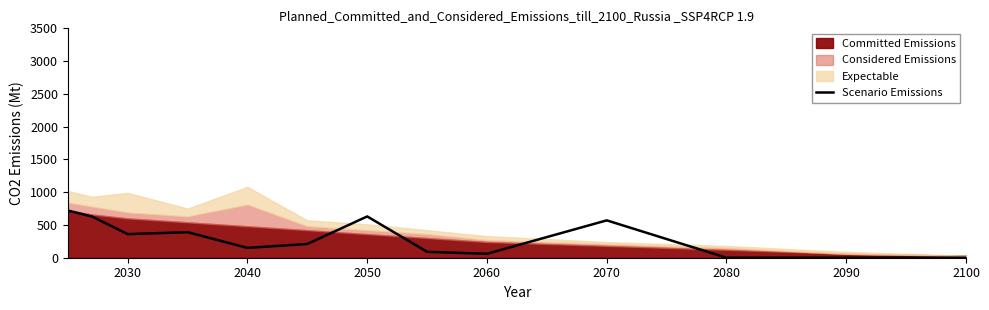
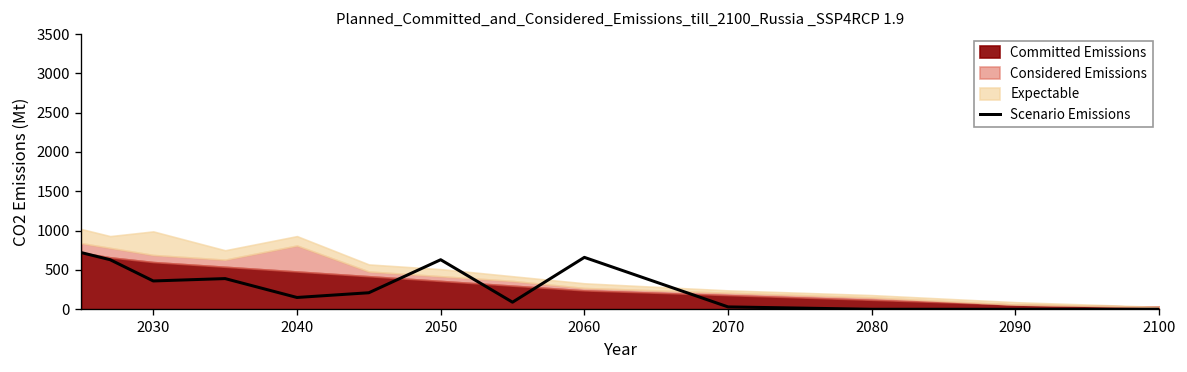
Expectable, 2040: 300 -> 100
Scenario Emissions, 2060: 100 -> 700
Scenario Emissions, 2070: 600 -> 0
